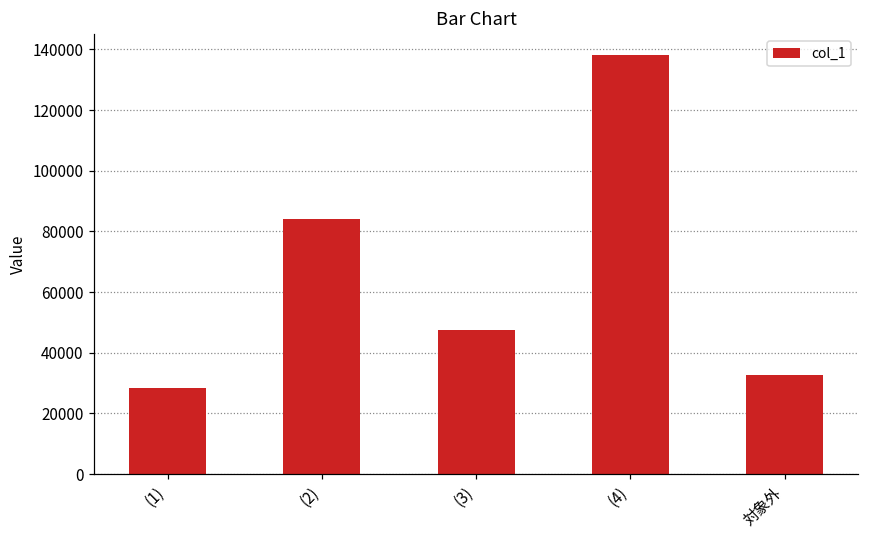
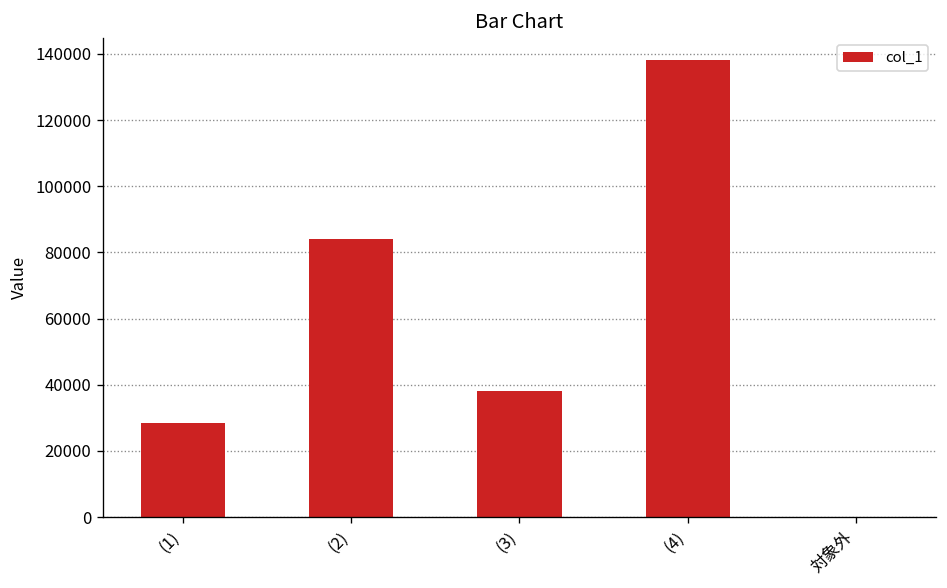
(3): 48000 -> 38000
対象外: 33000 -> 0
